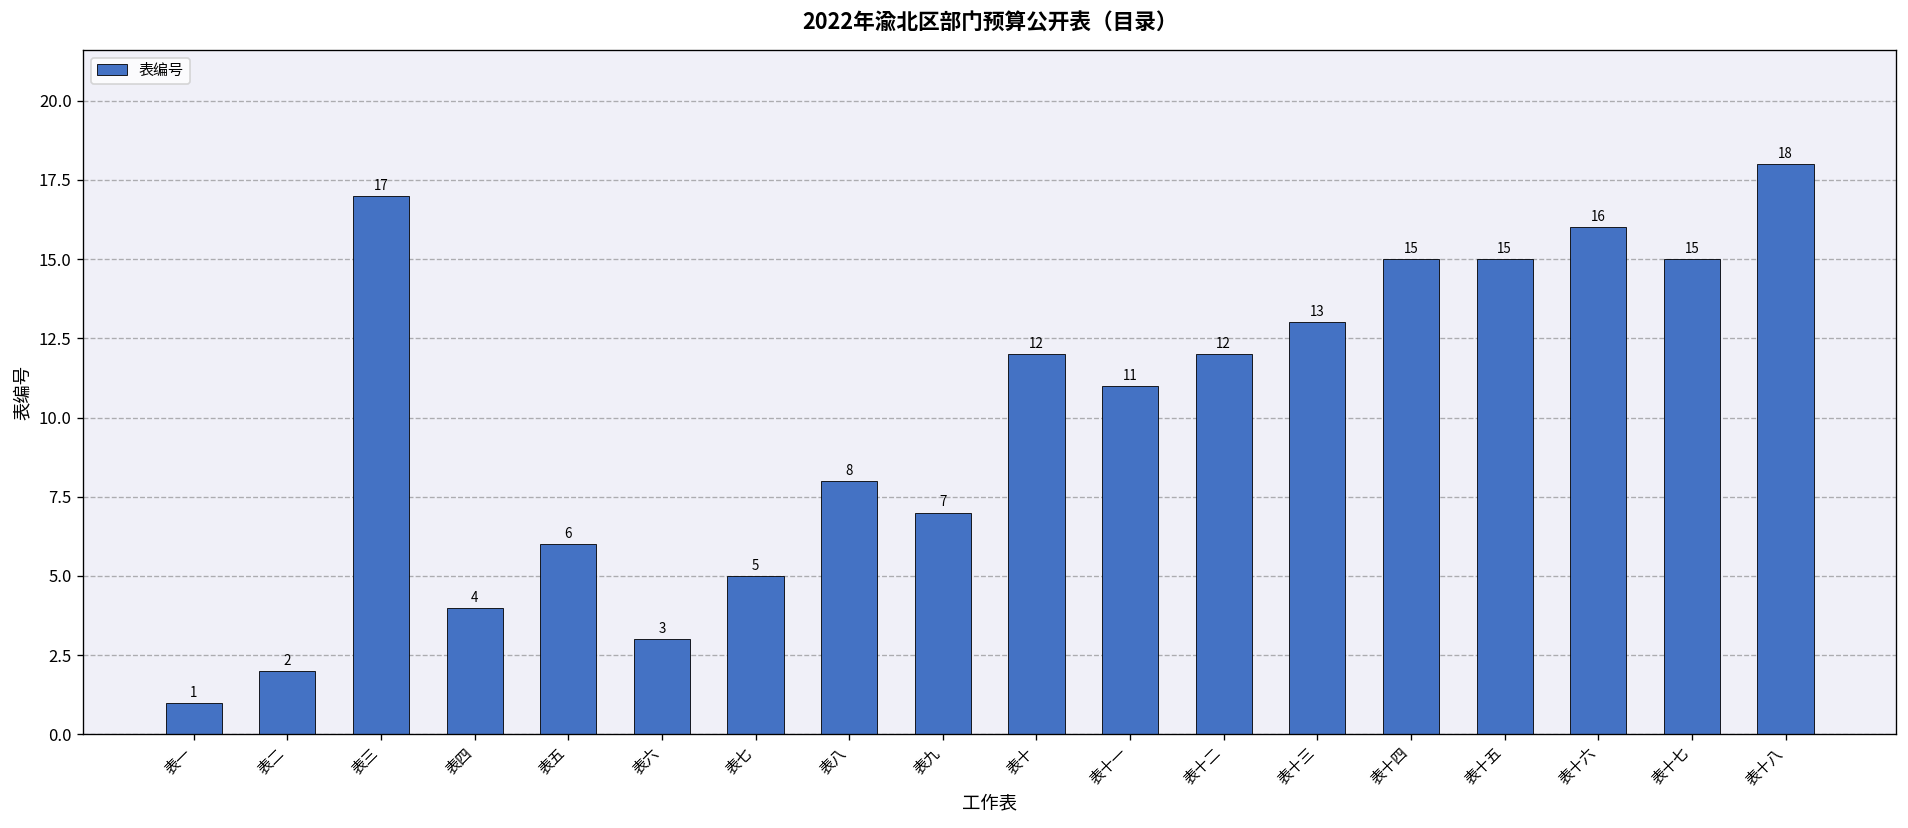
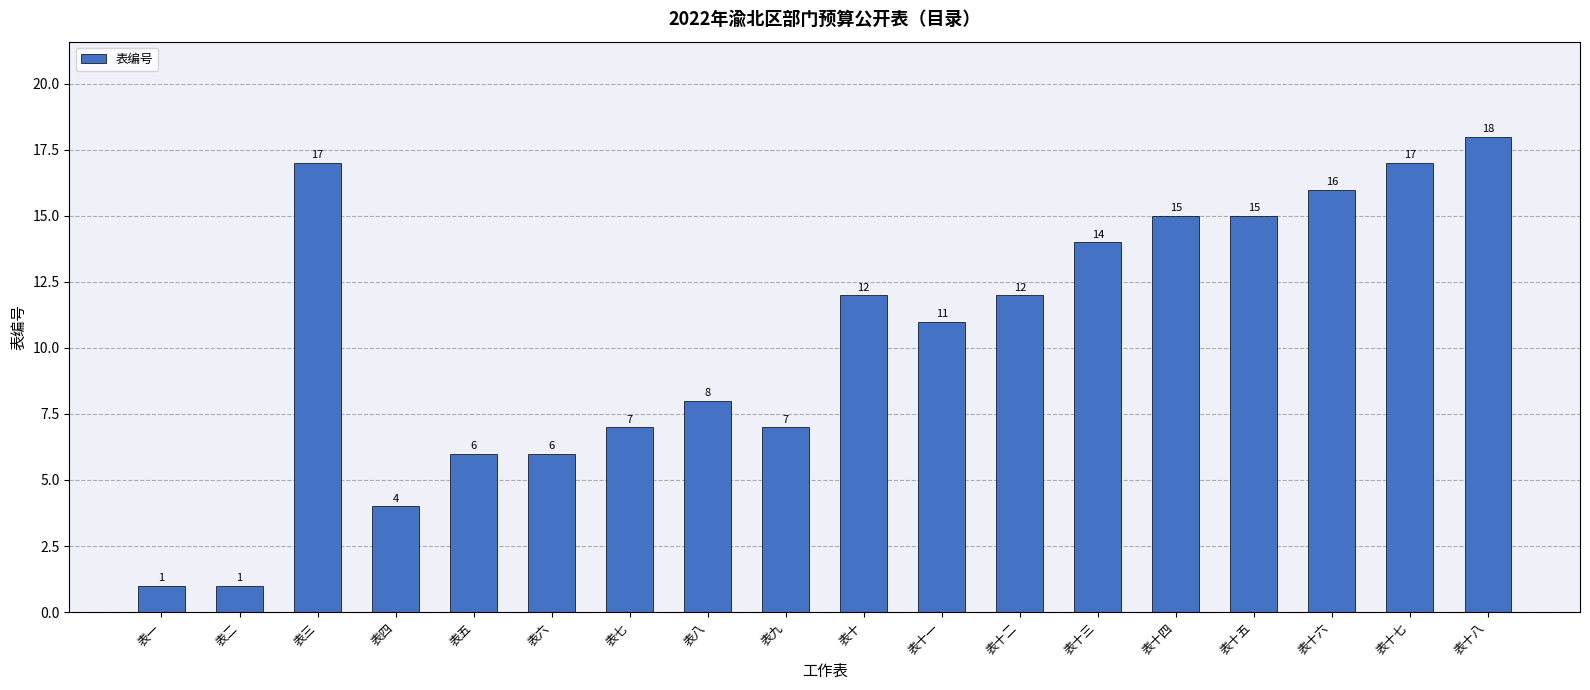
表二: 2 -> 1
表六: 3 -> 6
表七: 5 -> 7
表十三: 13 -> 14
表十七: 15 -> 17
